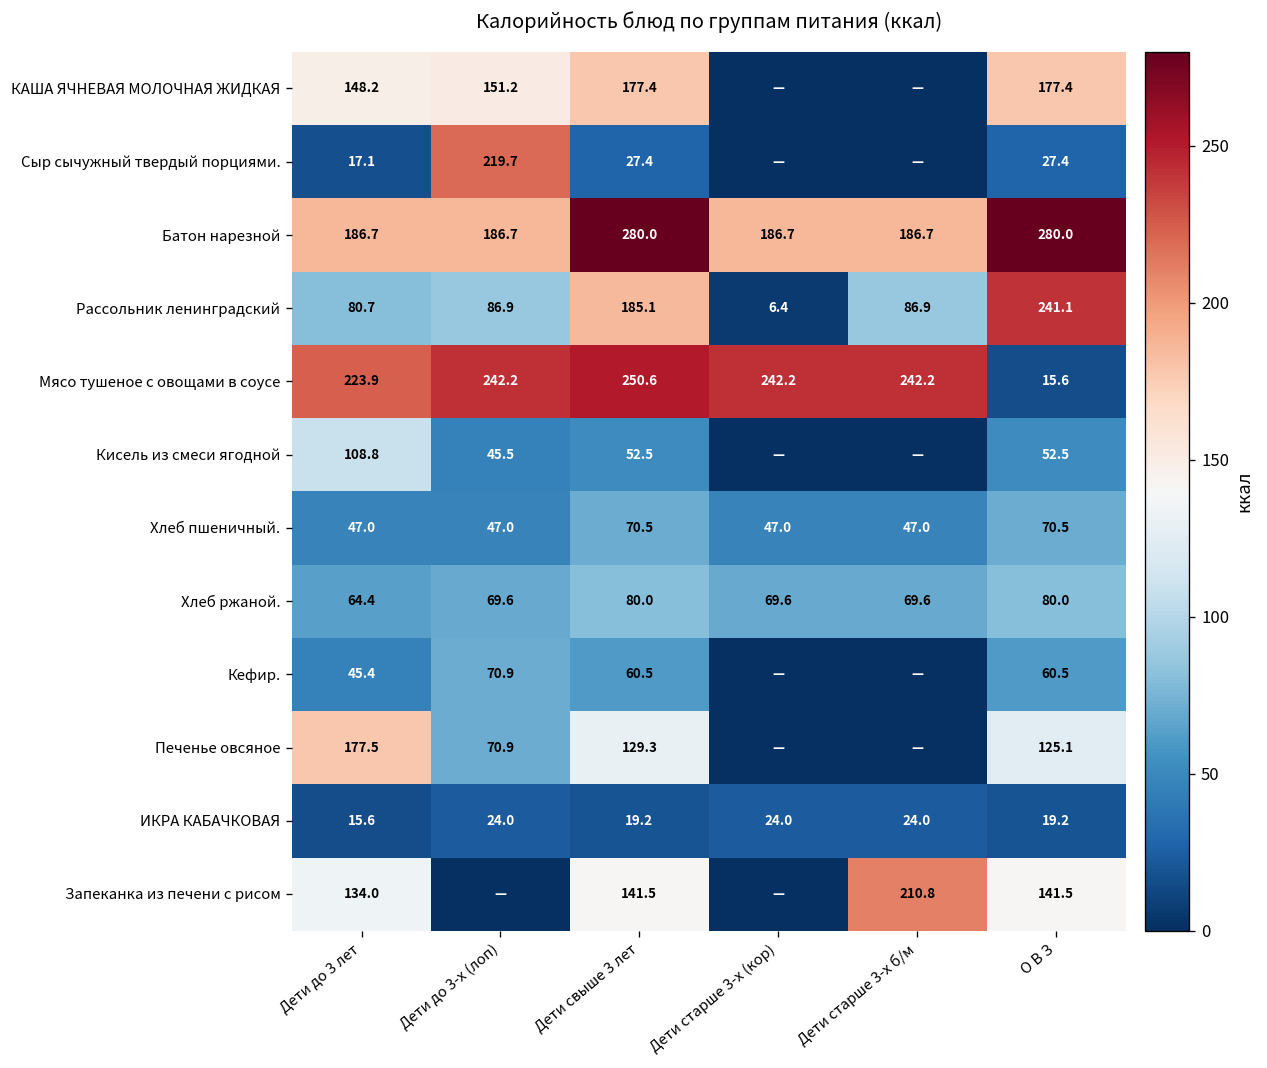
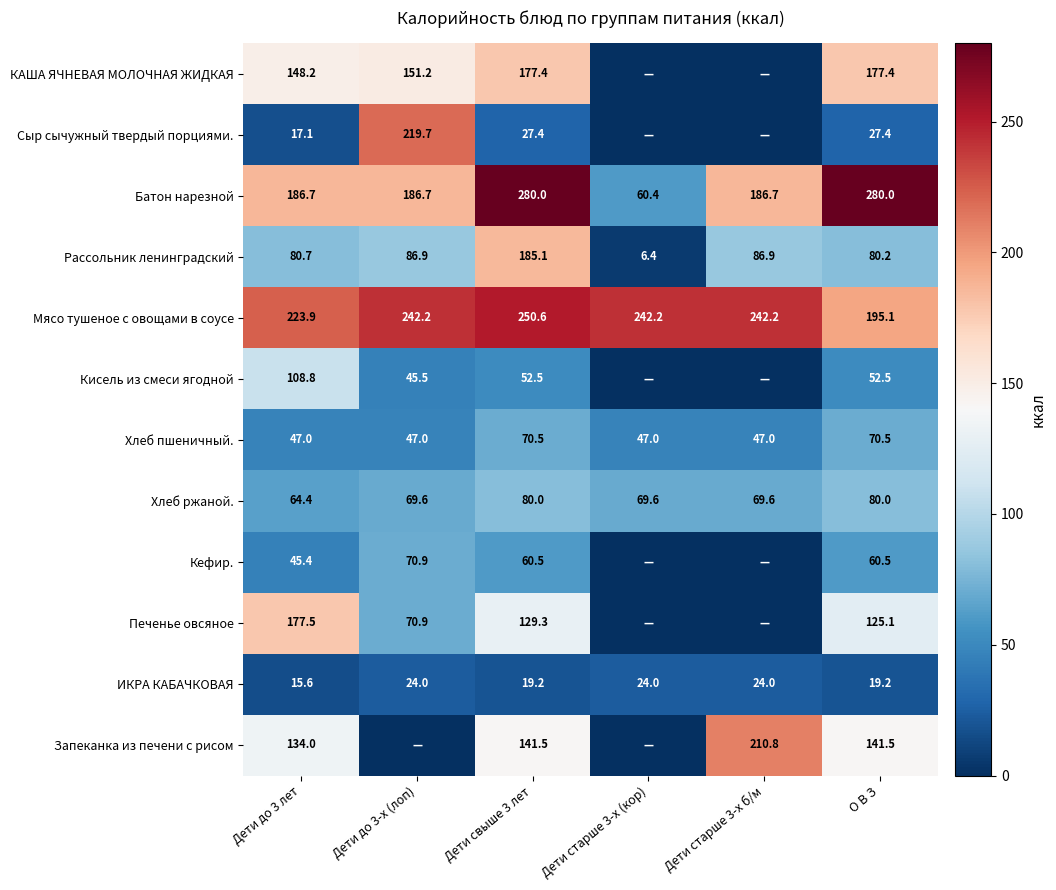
Батон нарезной, Дети старше 3-х (кор): 186.7 -> 60.4
Рассольник ленинградский, О В З: 241.1 -> 80.2
Мясо тушеное с овощами в соусе, О В З: 15.6 -> 195.1
